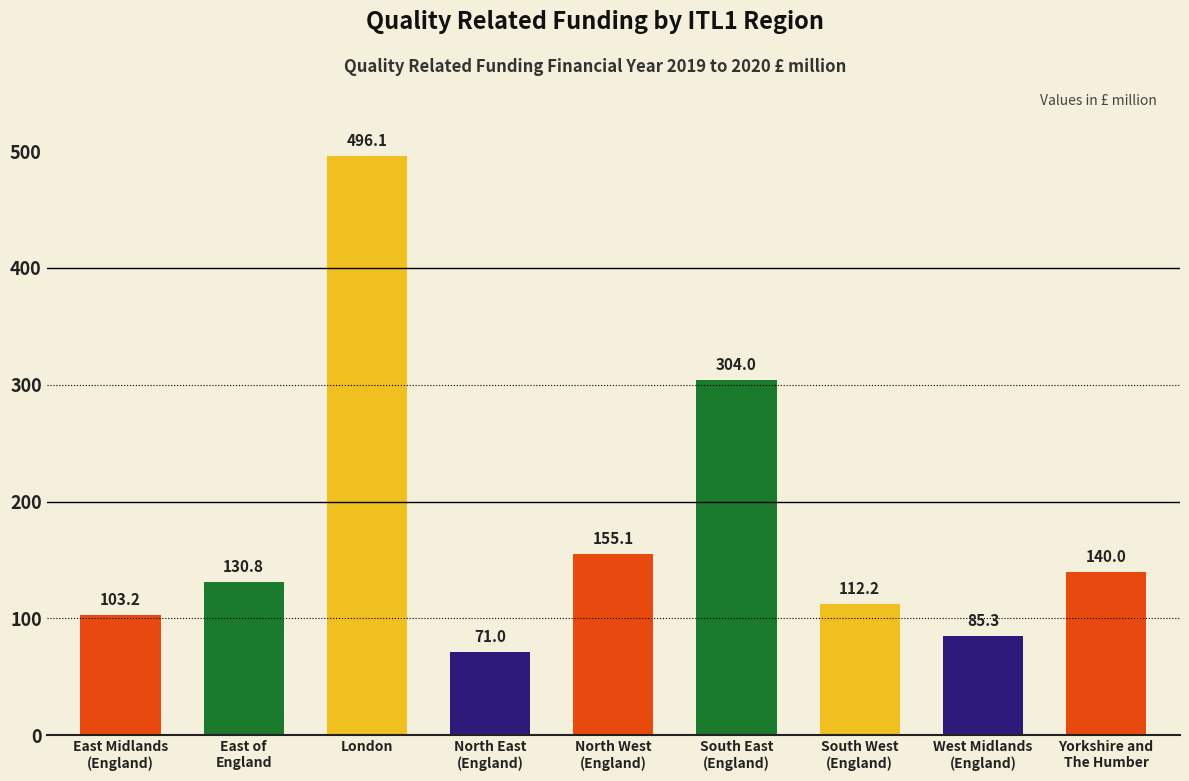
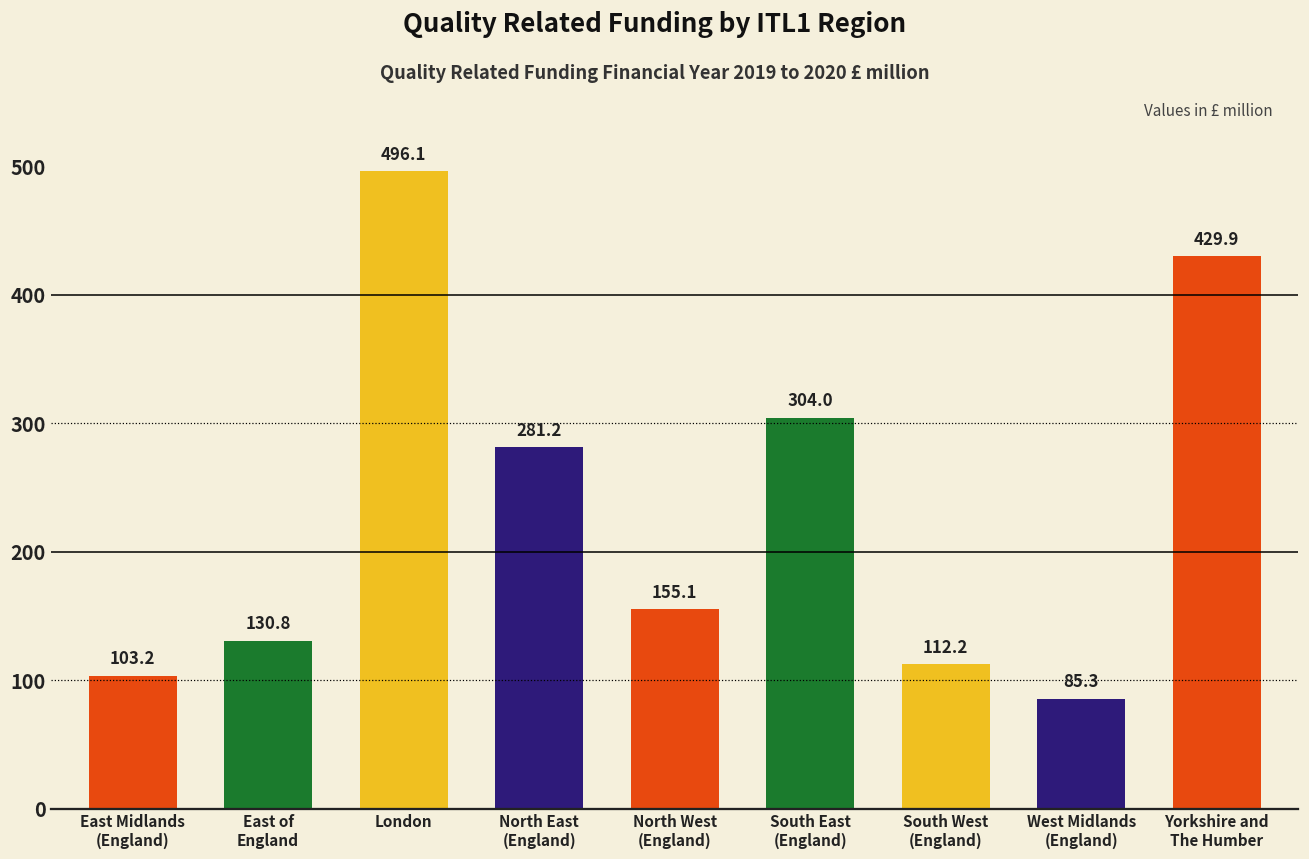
North East (England): 71.0 -> 281.2
Yorkshire and The Humber: 140.0 -> 429.9
